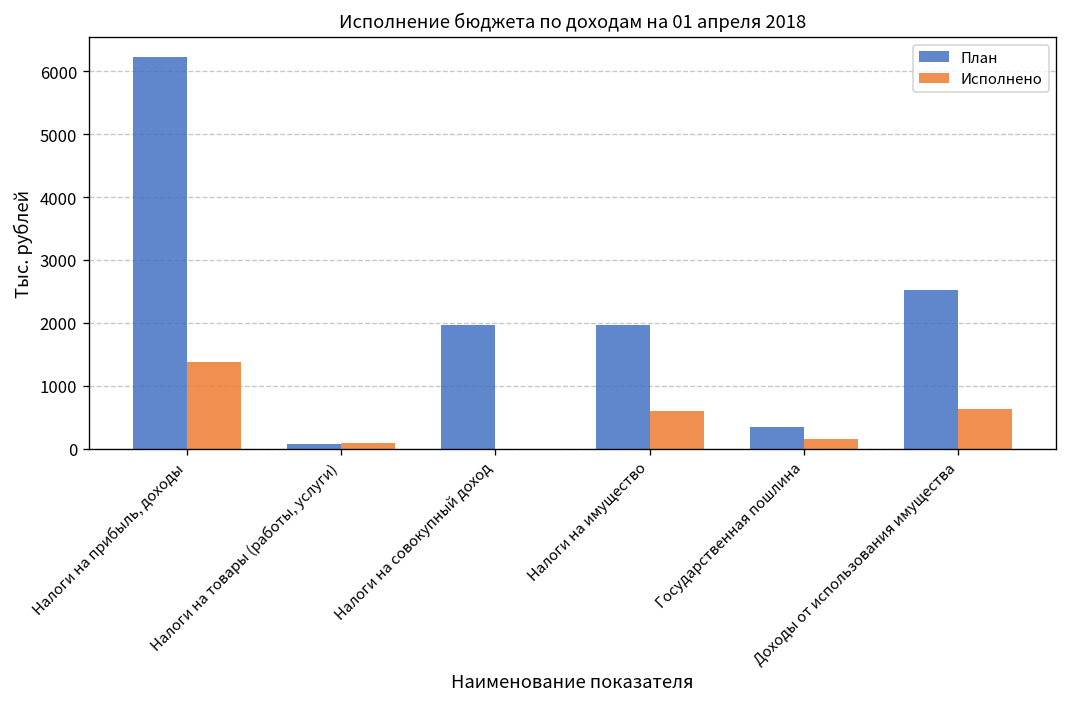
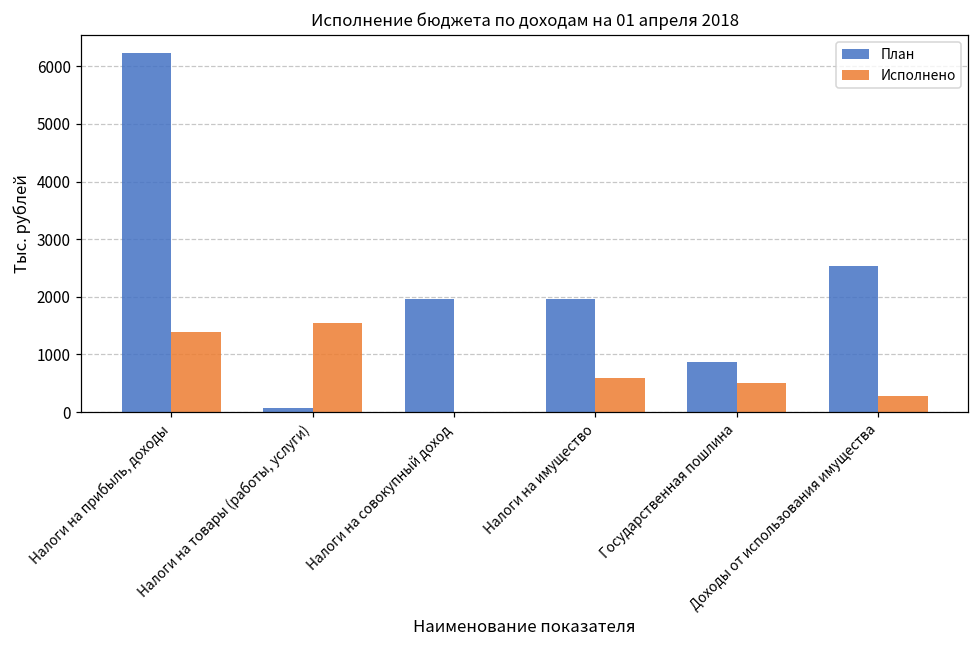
Исполнено, Налоги на товары (работы, услуги): 100 -> 1500
План, Государственная пошлина: 400 -> 900
Исполнено, Государственная пошлина: 200 -> 500
Исполнено, Доходы от использования имущества: 600 -> 300
